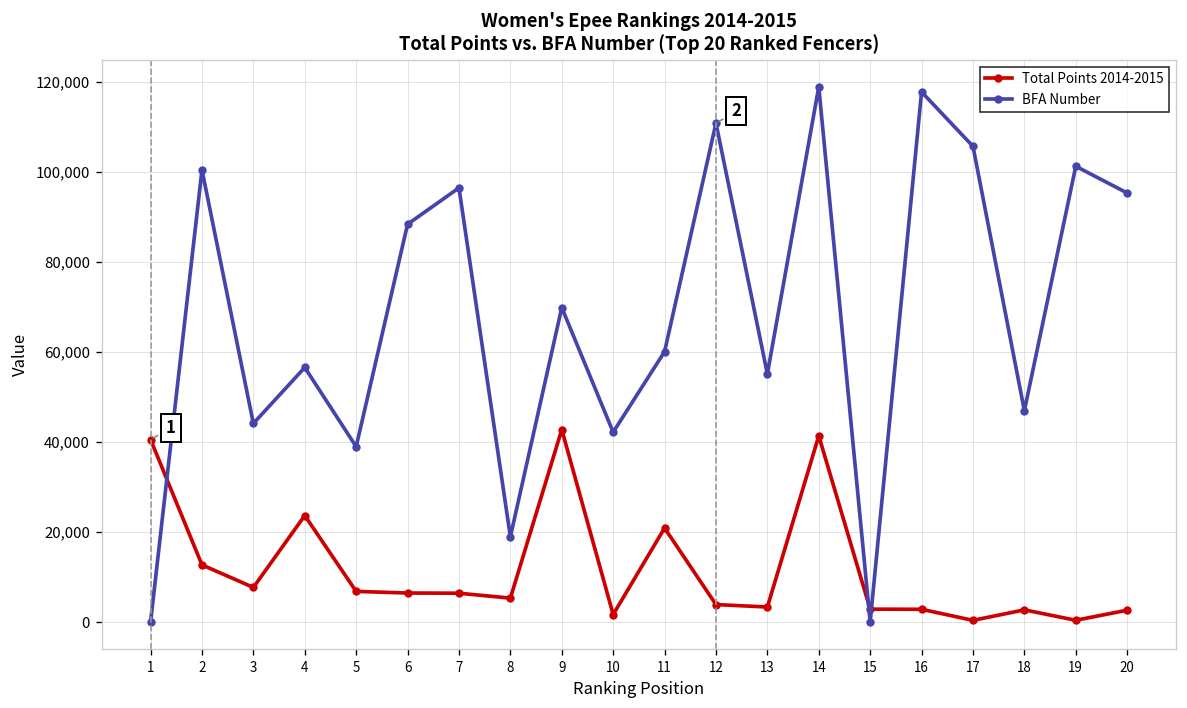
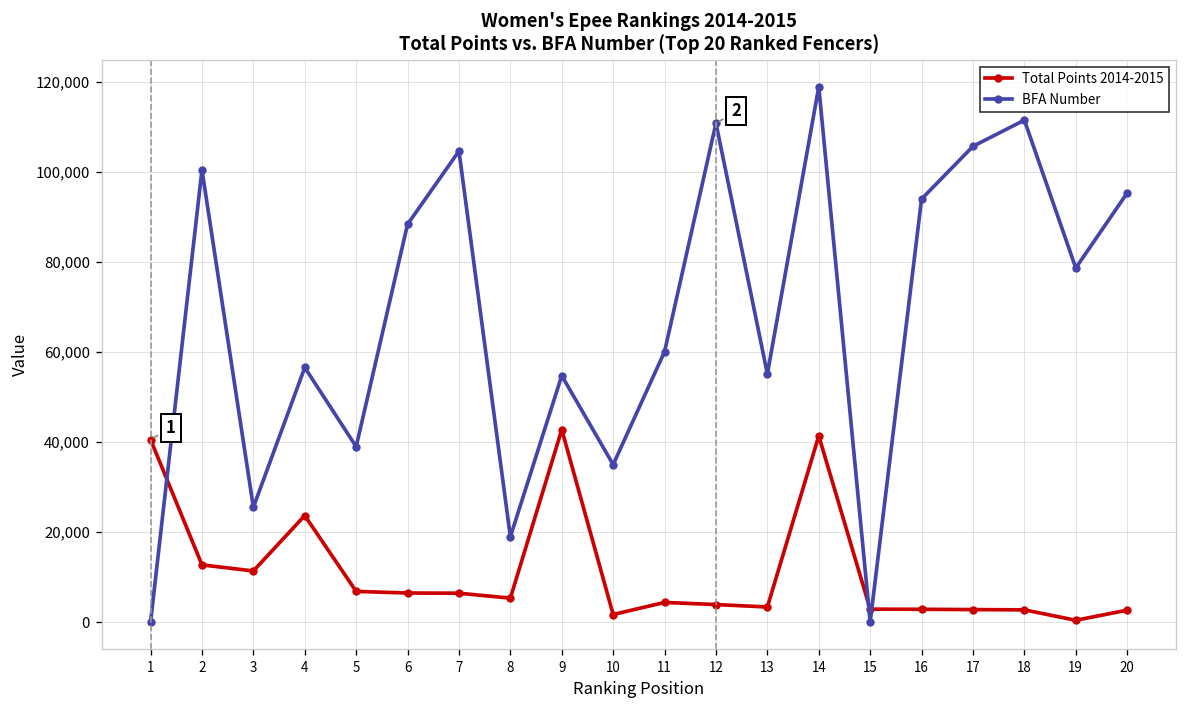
Total Points 2014-2015, 3: 8,000 -> 11,000
BFA Number, 3: 44,000 -> 26,000
BFA Number, 7: 96,000 -> 105,000
BFA Number, 9: 70,000 -> 55,000
BFA Number, 10: 42,000 -> 35,000
Total Points 2014-2015, 11: 21,000 -> 4,000
BFA Number, 16: 118,000 -> 94,000
Total Points 2014-2015, 17: 0 -> 3,000
BFA Number, 18: 47,000 -> 112,000
BFA Number, 19: 101,000 -> 79,000
